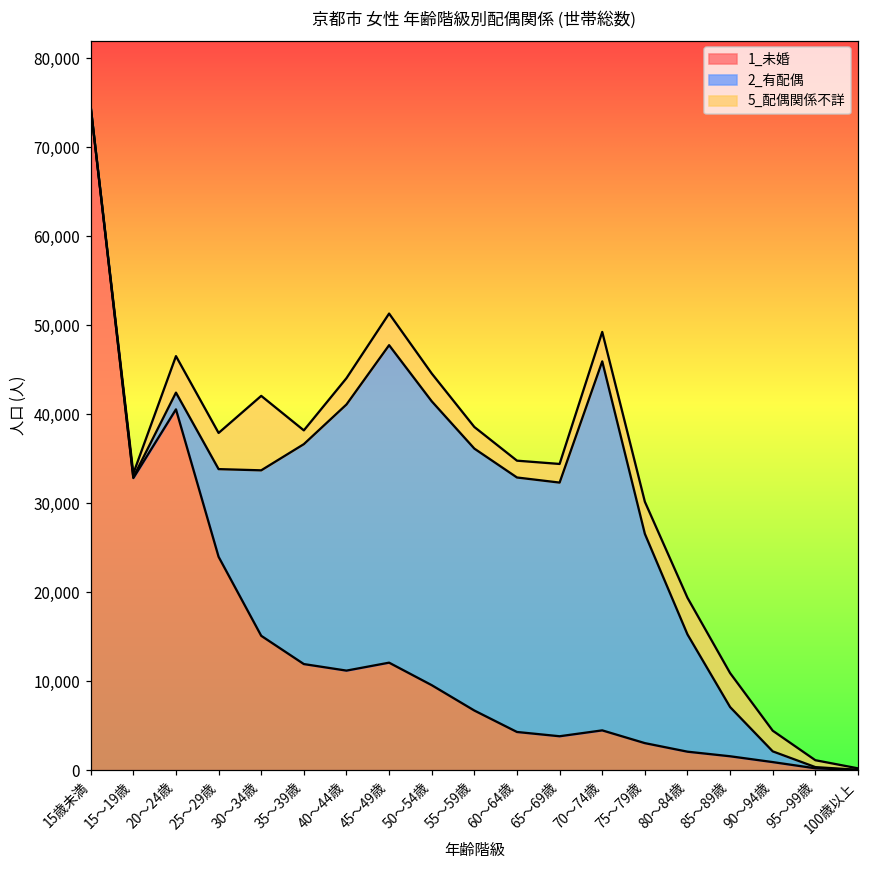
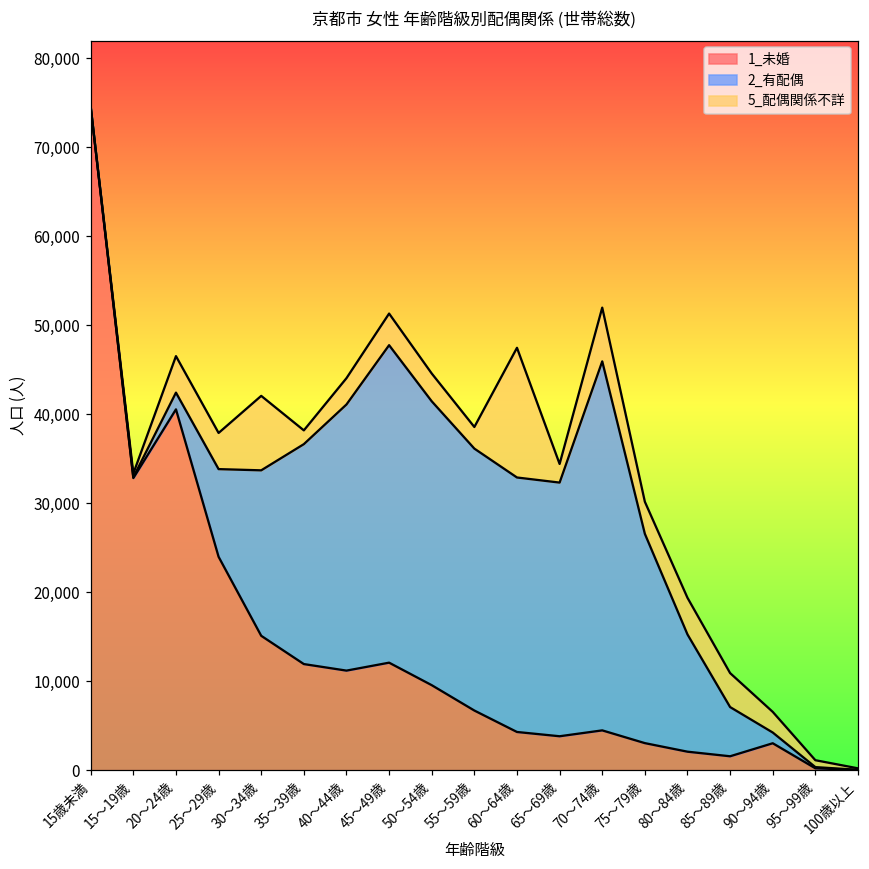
5_配偶関係不詳, 60～64歳: 2,000 -> 15,000
5_配偶関係不詳, 70～74歳: 3,000 -> 6,000
1_未婚, 90～94歳: 1,000 -> 3,000
